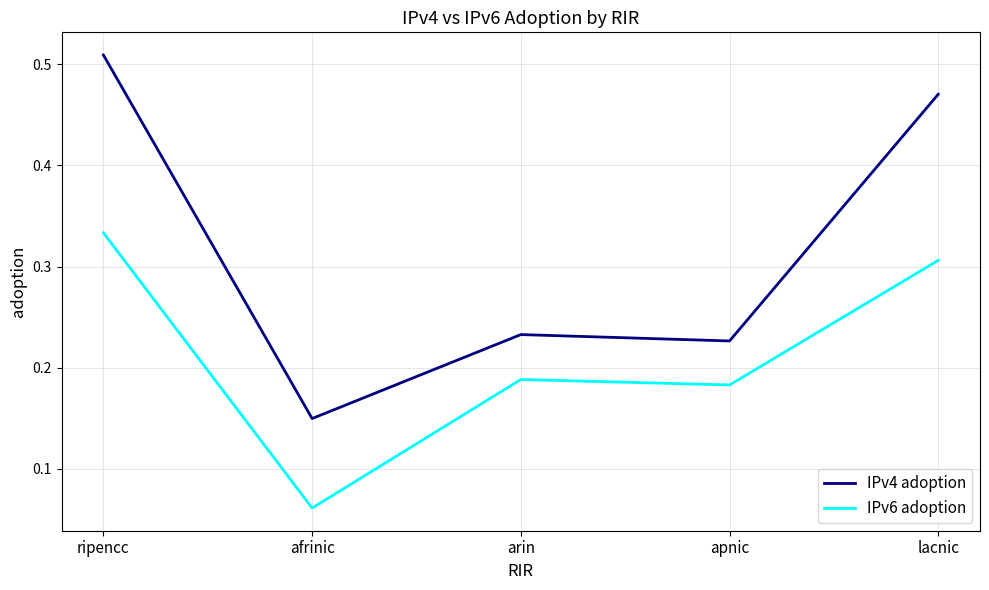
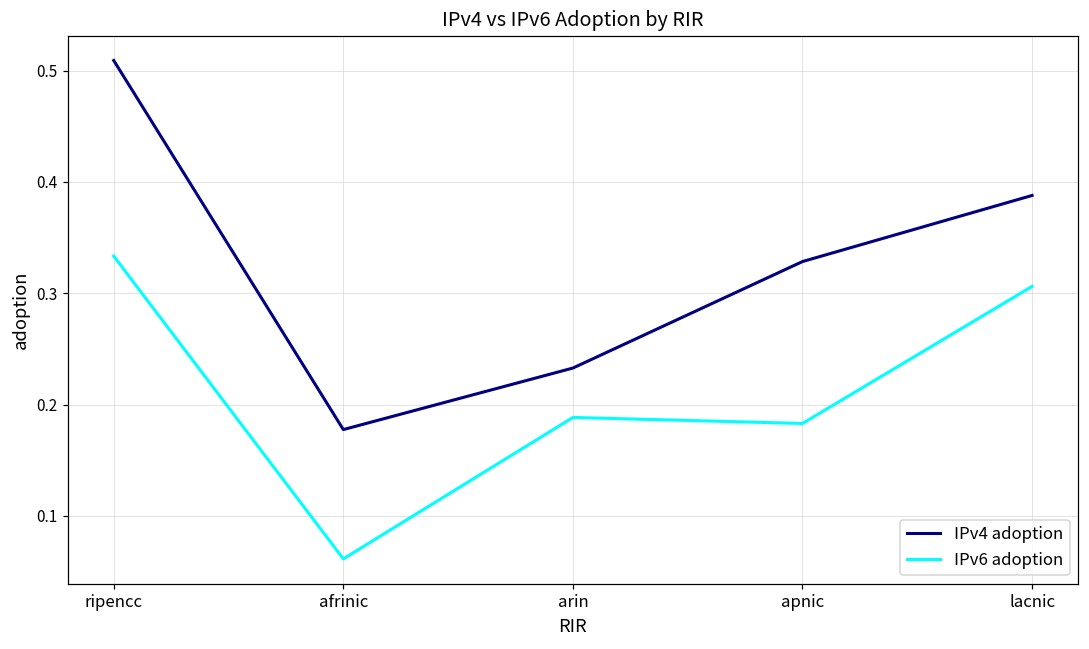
IPv4 adoption, afrinic: 0.150 -> 0.178
IPv4 adoption, apnic: 0.227 -> 0.329
IPv4 adoption, lacnic: 0.470 -> 0.388
